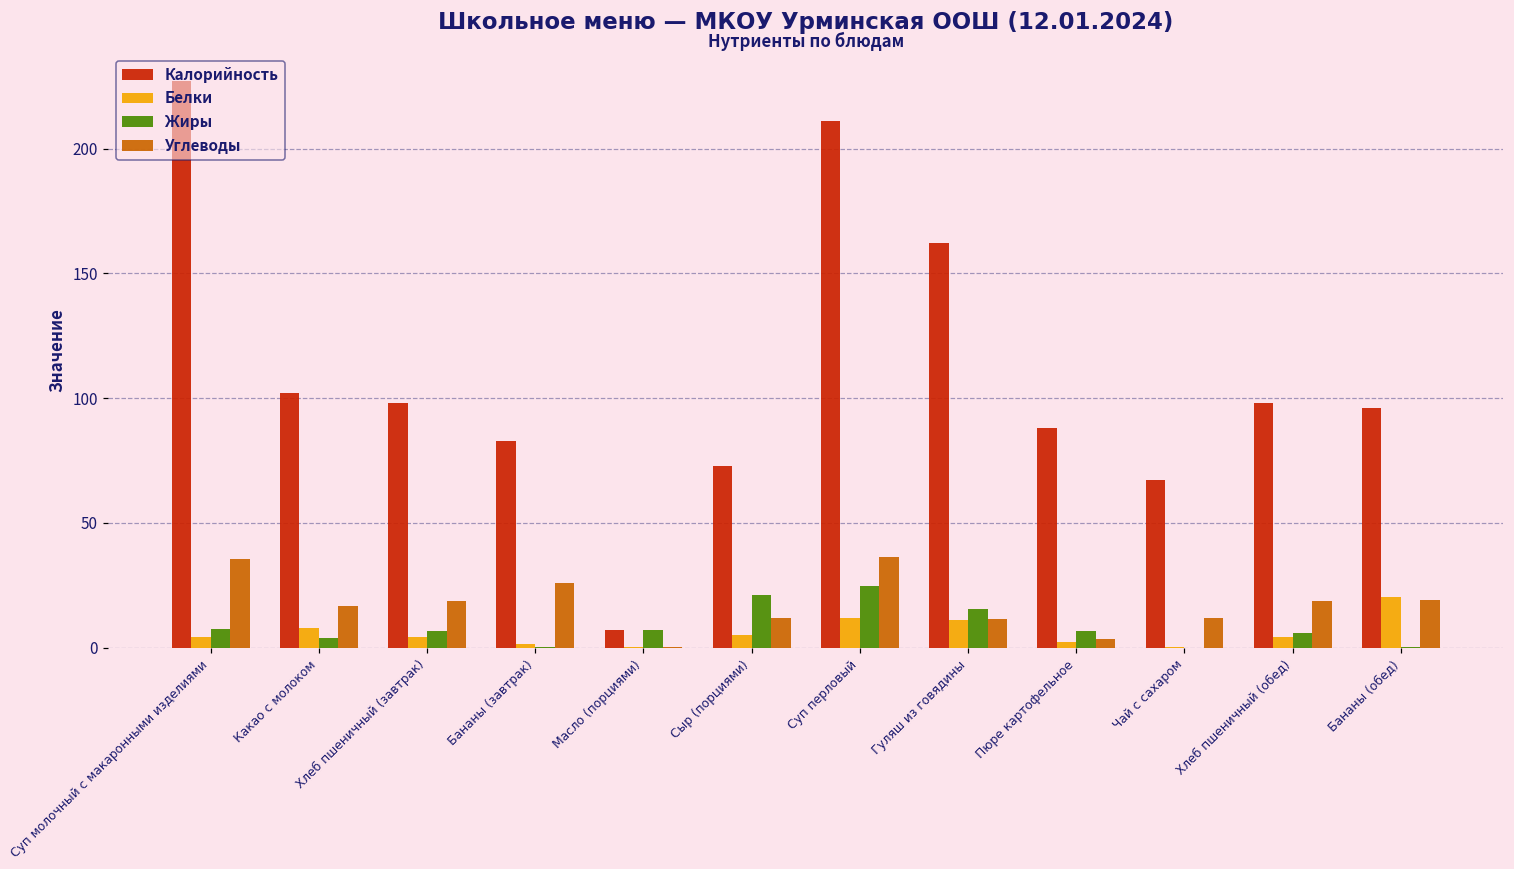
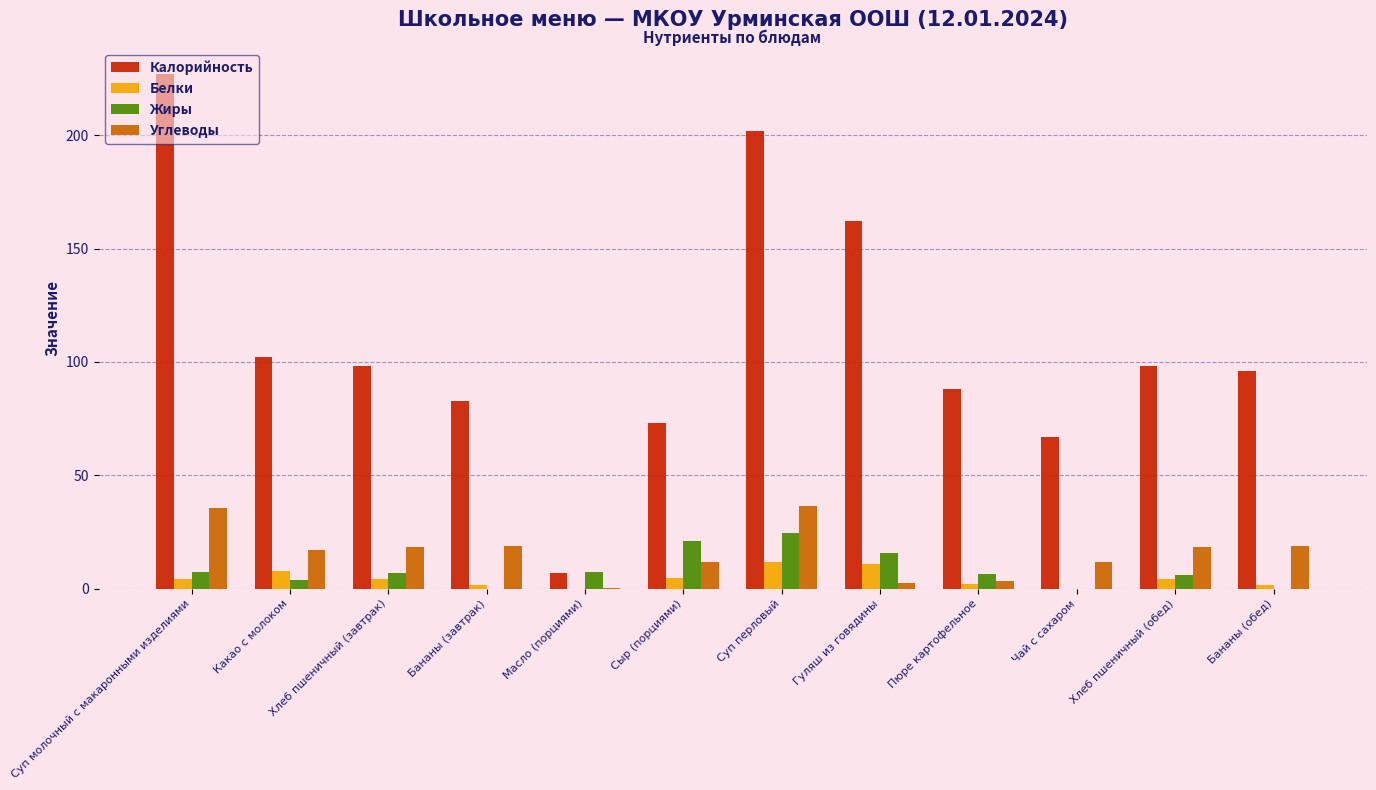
Углеводы, Бананы (завтрак): 26 -> 19
Калорийность, Суп перловый: 211 -> 202
Углеводы, Гуляш из говядины: 12 -> 3
Белки, Бананы (обед): 20 -> 2
